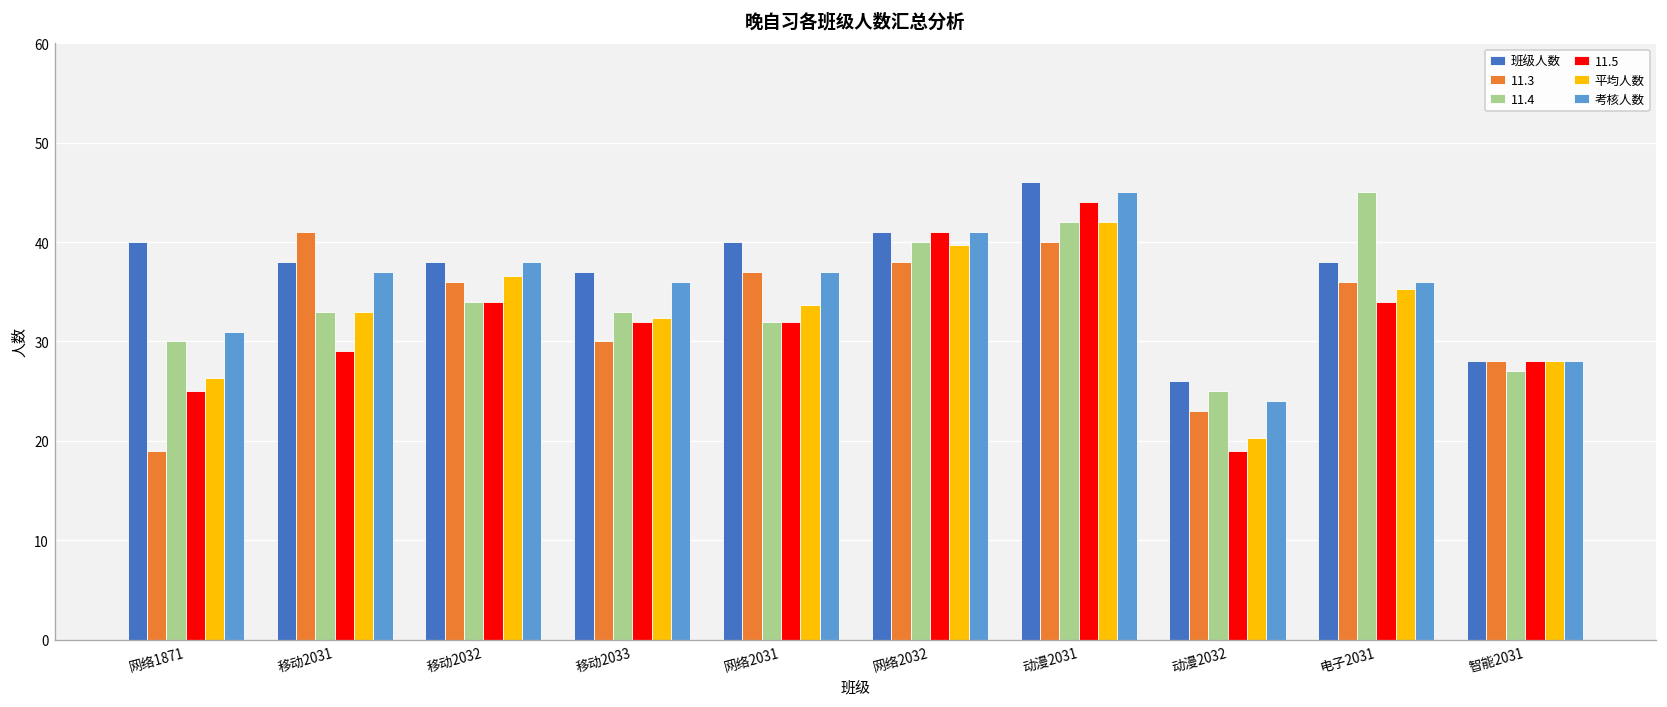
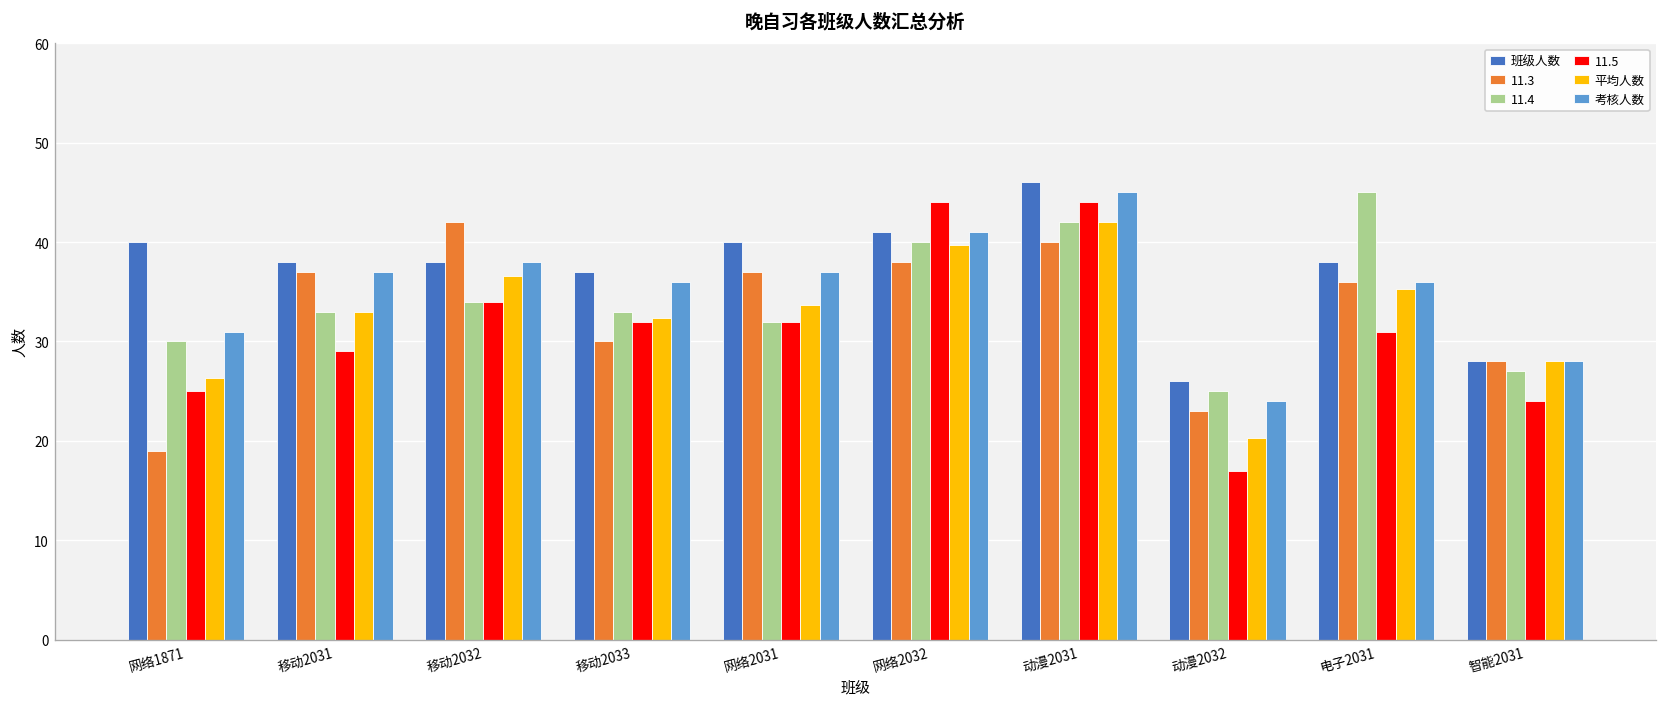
11.3, 移动2031: 41 -> 37
11.3, 移动2032: 36 -> 42
11.5, 网络2032: 41 -> 44
11.5, 动漫2032: 19 -> 17
11.5, 电子2031: 34 -> 31
11.5, 智能2031: 28 -> 24
